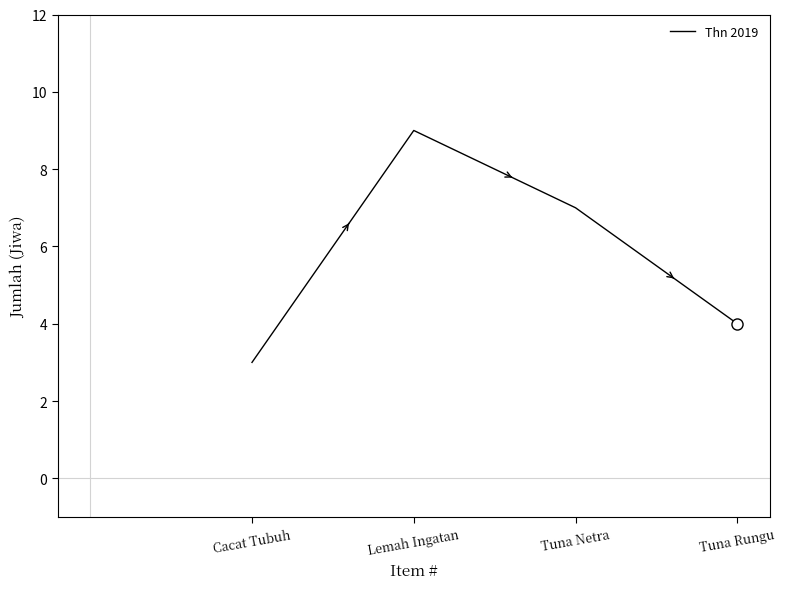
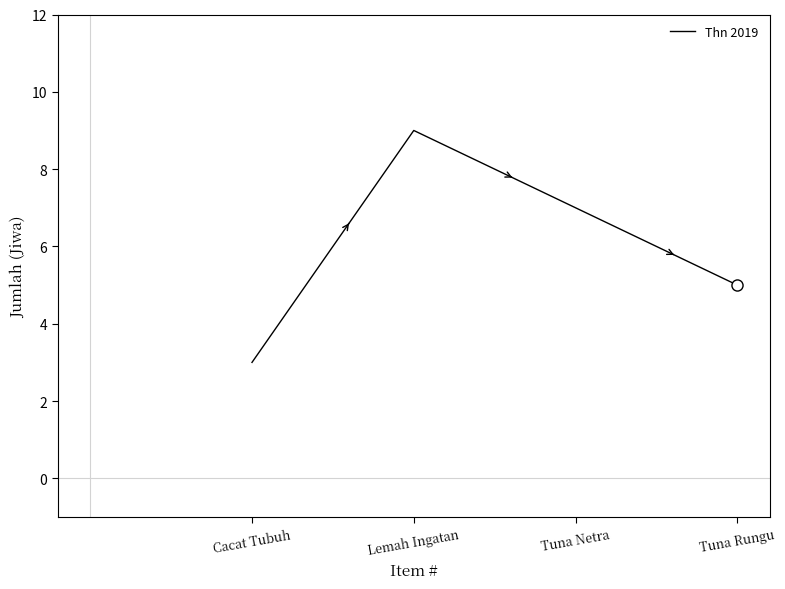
Thn 2019, Tuna Rungu: 4 -> 5
